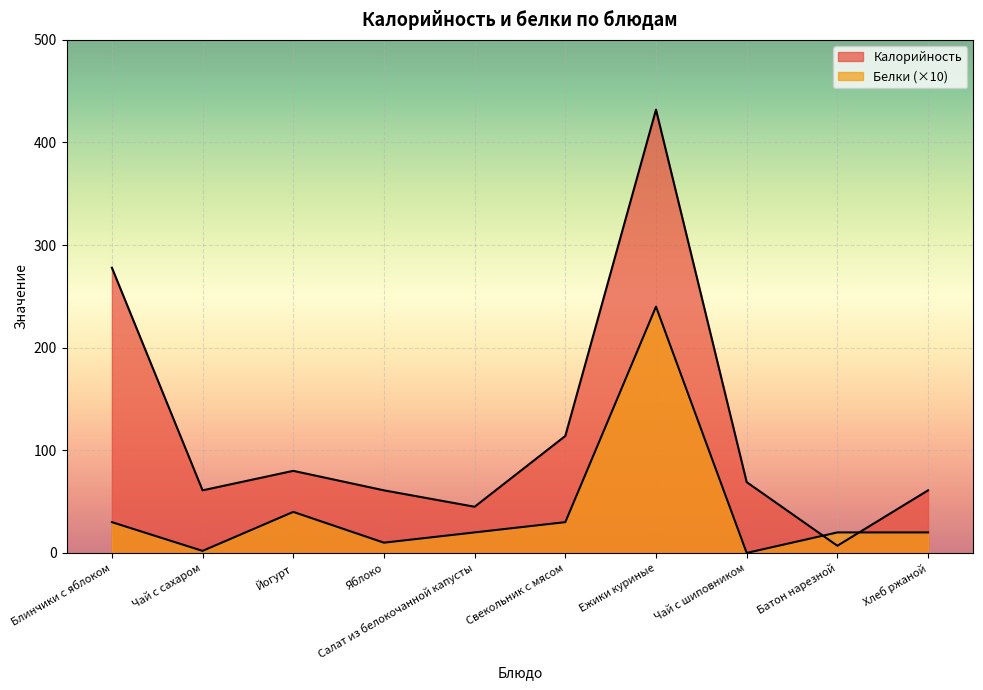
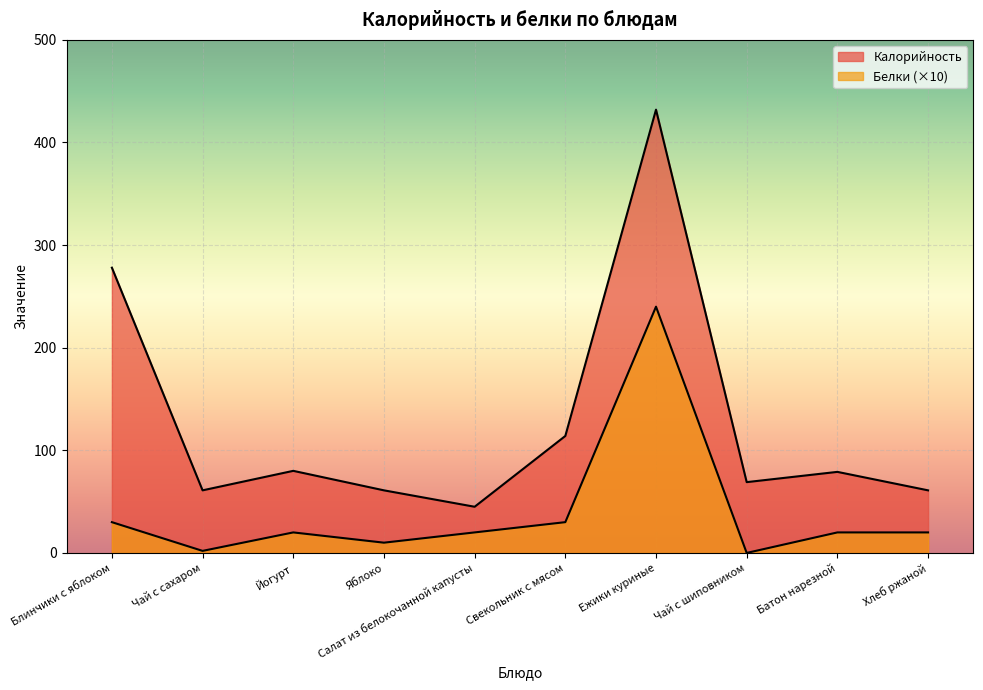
Белки (×10), Йогурт: 40 -> 20
Калорийность, Батон нарезной: 7 -> 79
